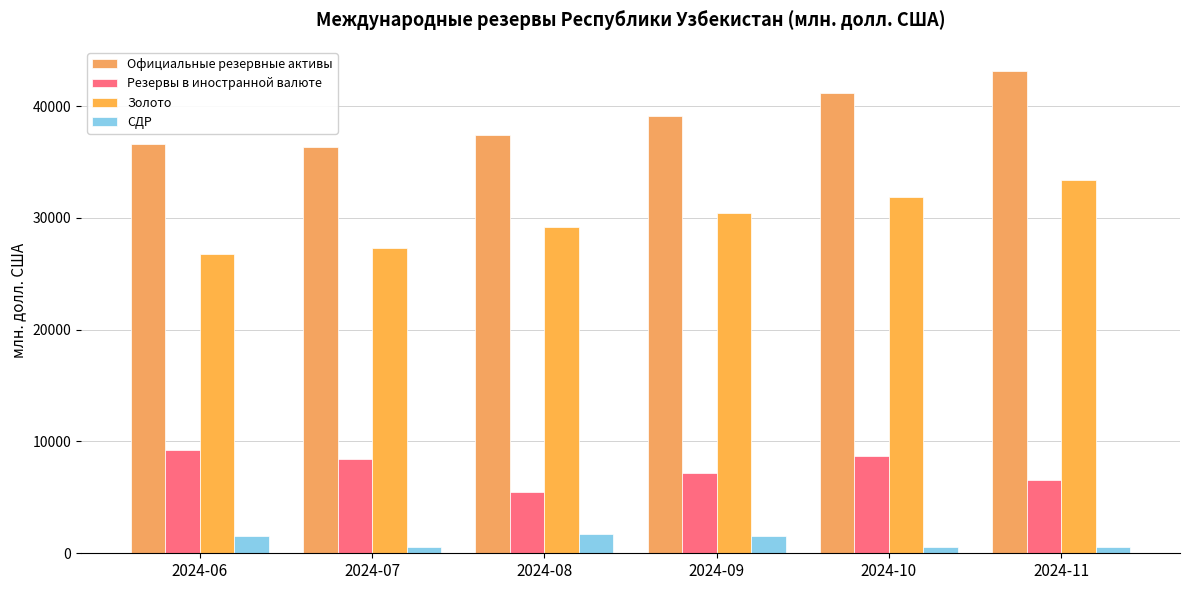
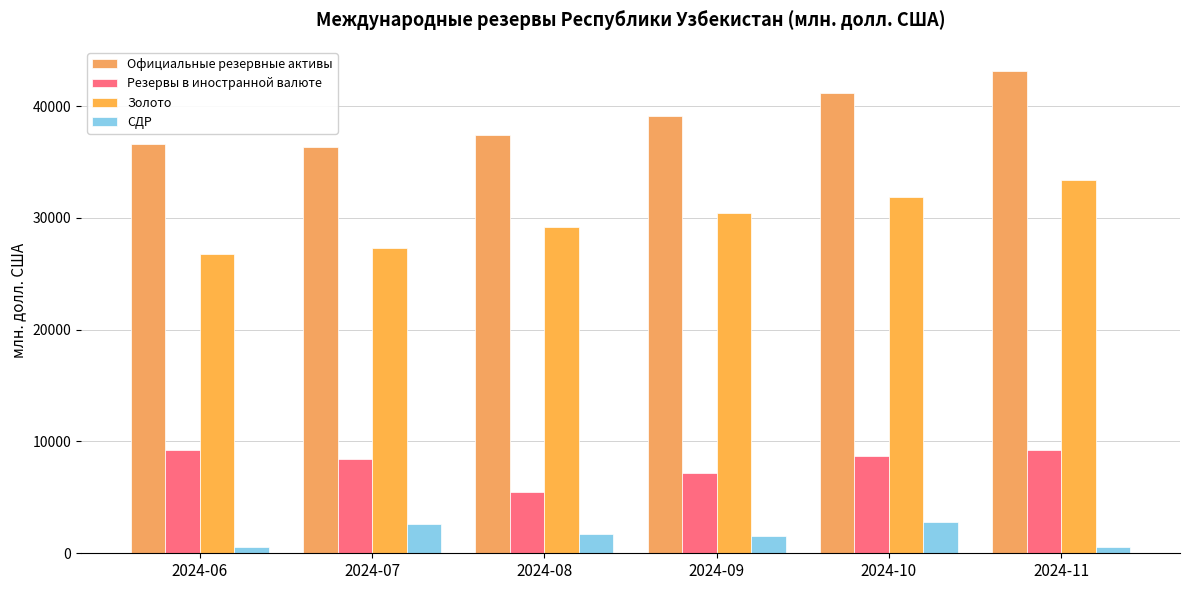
СДР, 2024-06: 1500 -> 600
СДР, 2024-07: 600 -> 2600
СДР, 2024-10: 600 -> 2800
Резервы в иностранной валюте, 2024-11: 6600 -> 9200
